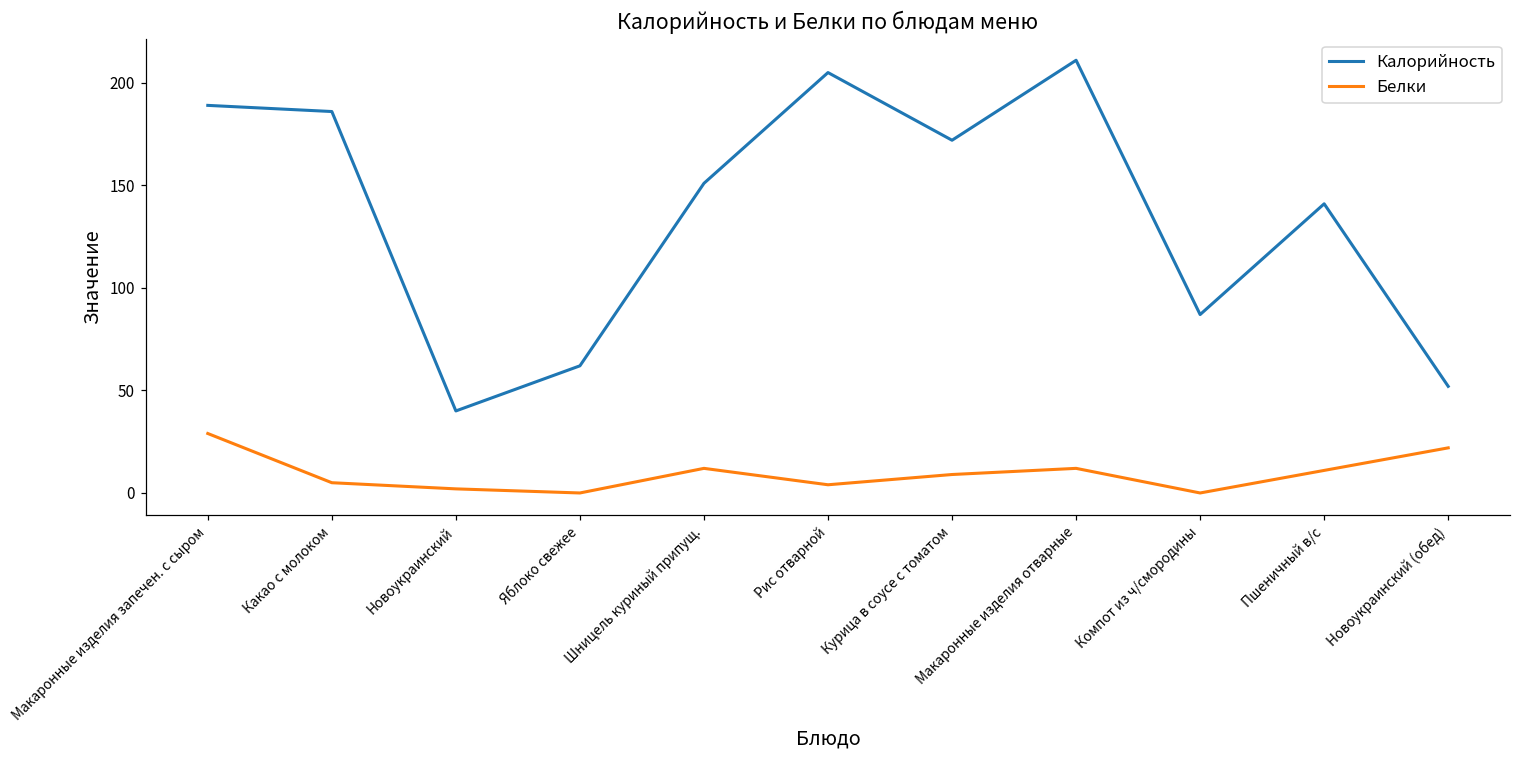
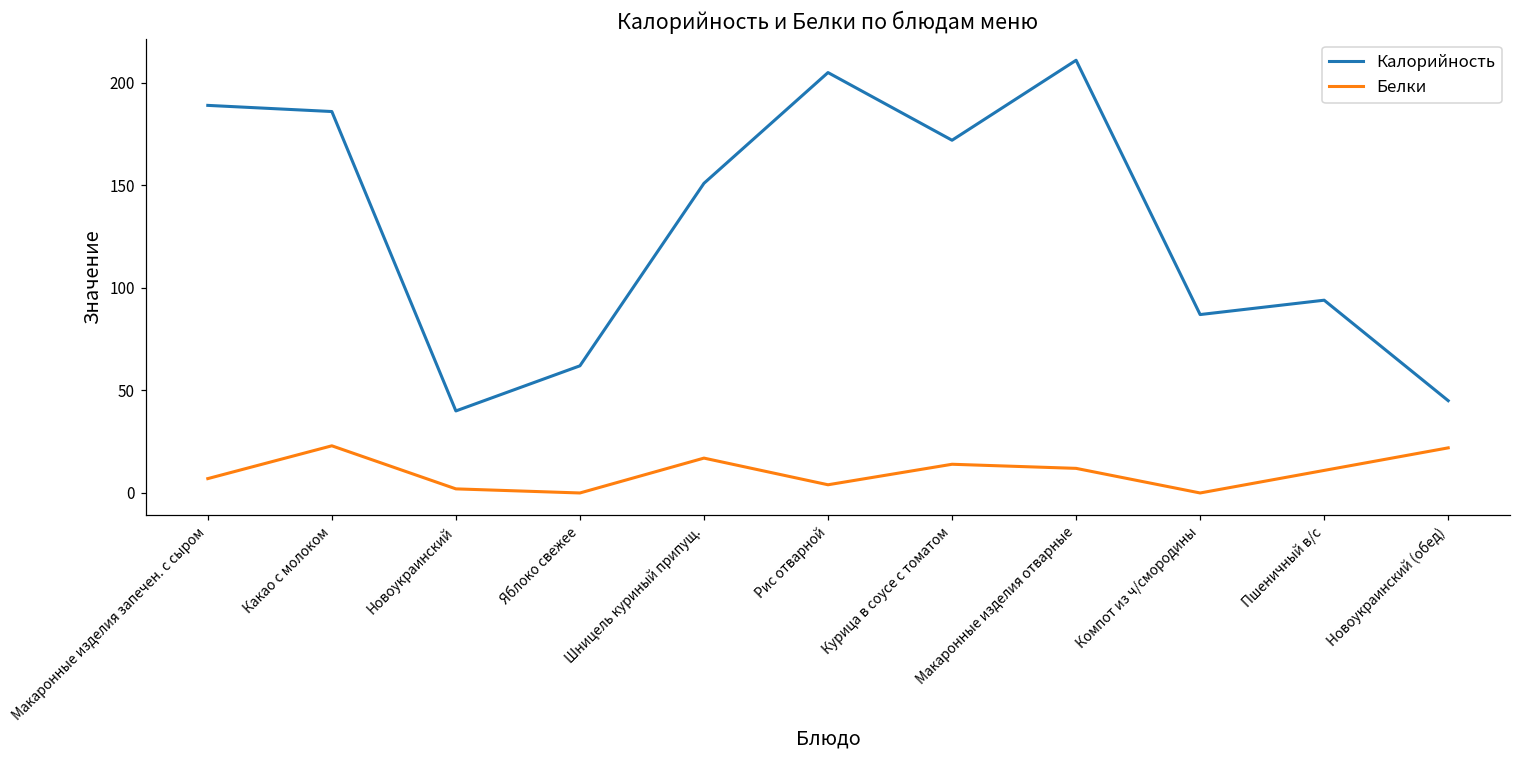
Белки, Макаронные изделия запечен. с сыром: 29 -> 7
Белки, Какао с молоком: 5 -> 23
Белки, Шницель куриный припущ.: 12 -> 17
Белки, Курица в соусе с томатом: 9 -> 14
Калорийность, Пшеничный в/с: 141 -> 94
Калорийность, Новоукраинский (обед): 52 -> 45
